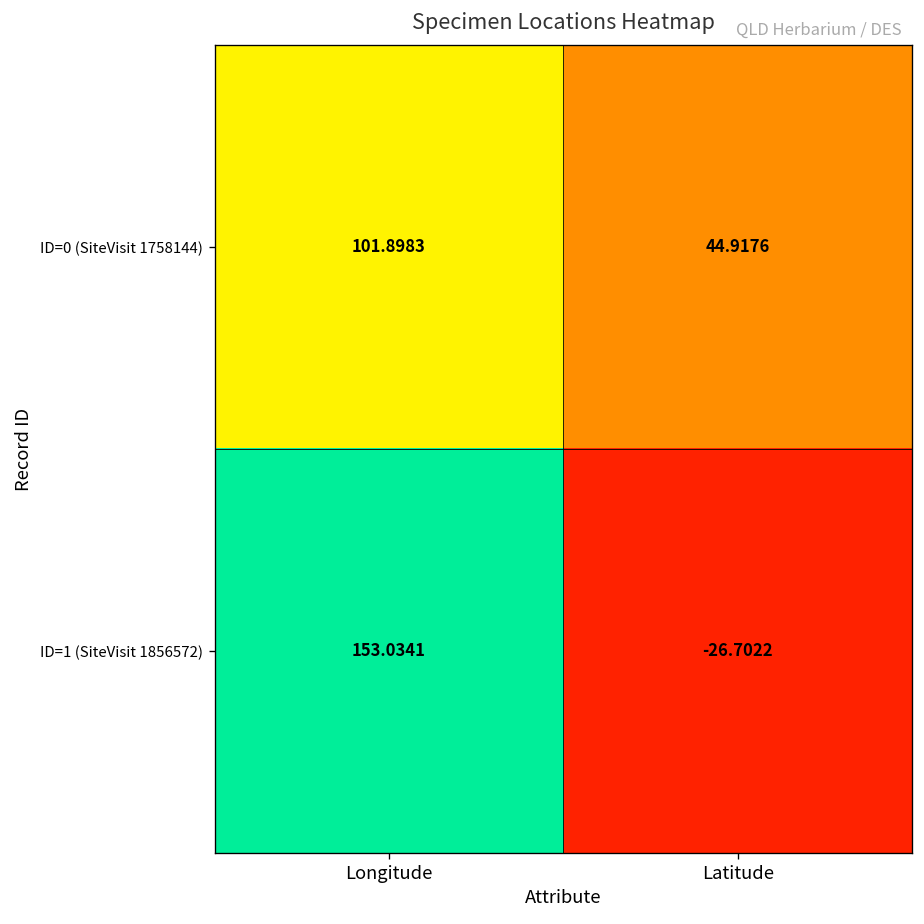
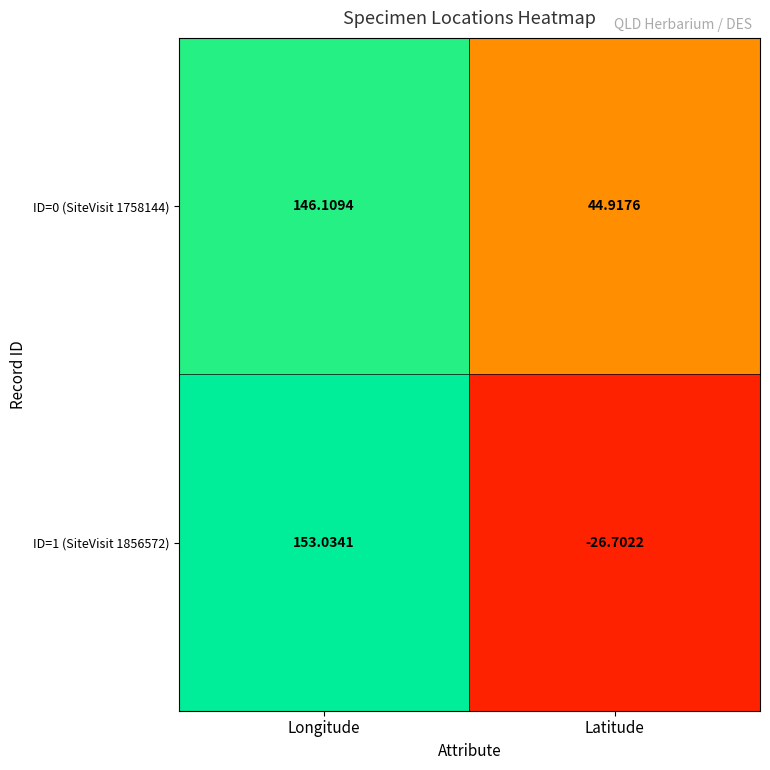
ID=0 (SiteVisit 1758144), Longitude: 101.8983 -> 146.1094
